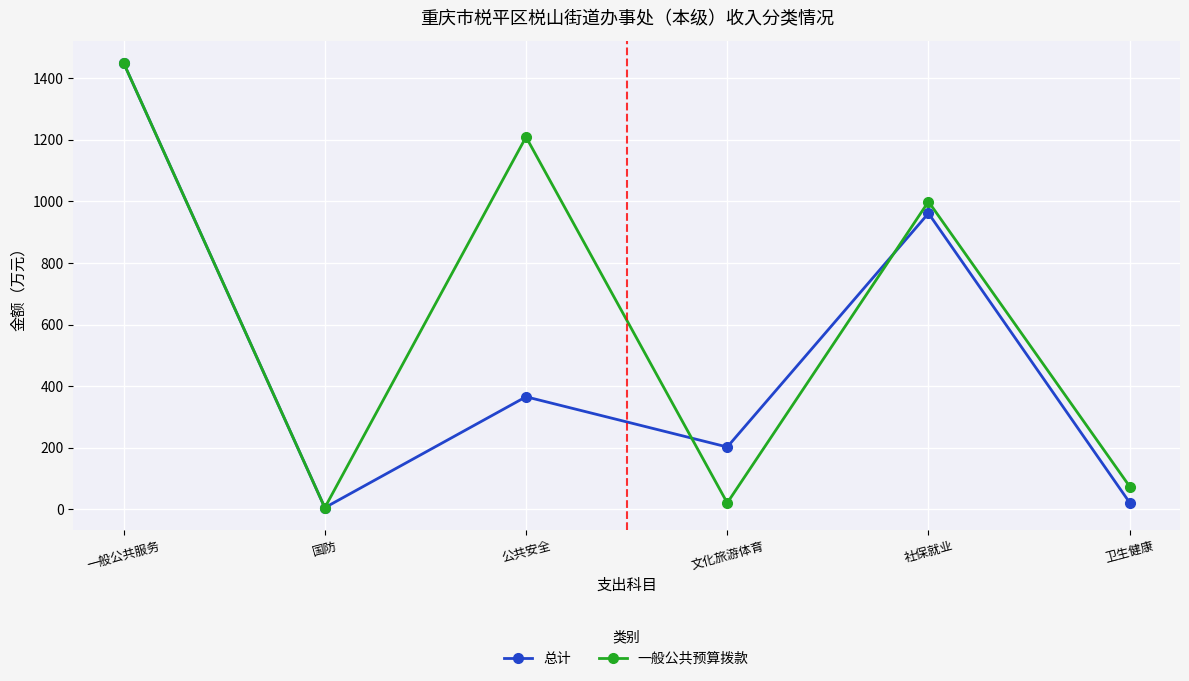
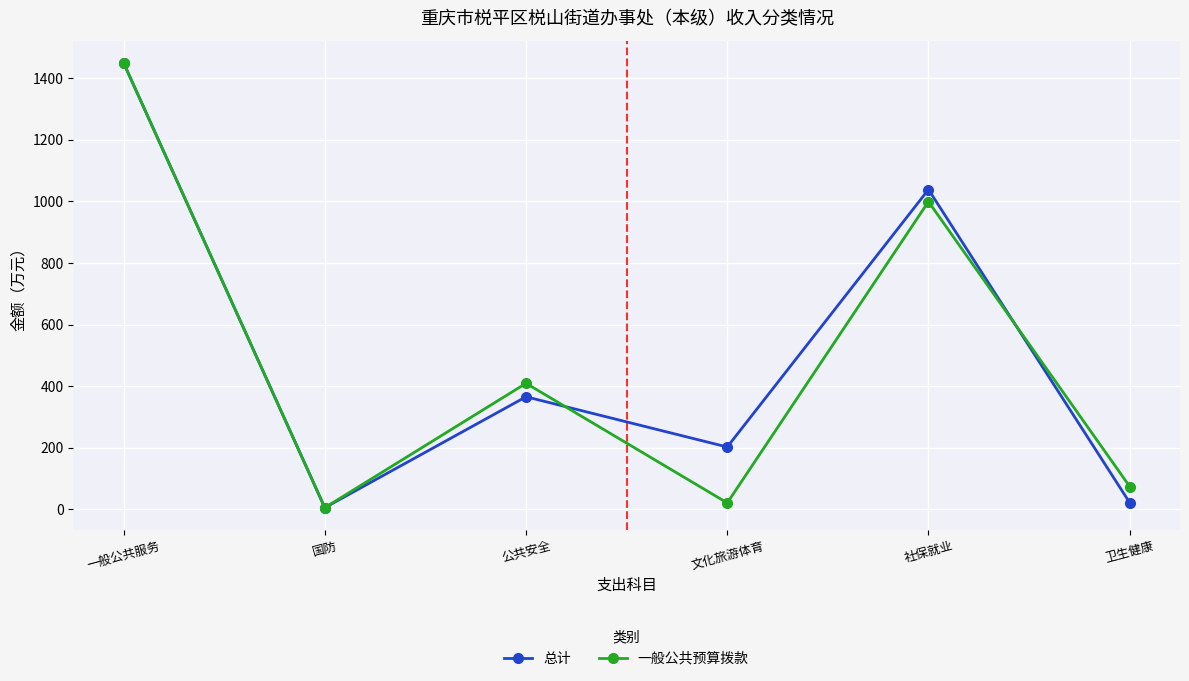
一般公共预算拨款, 公共安全: 1210 -> 410
总计, 社保就业: 960 -> 1040
